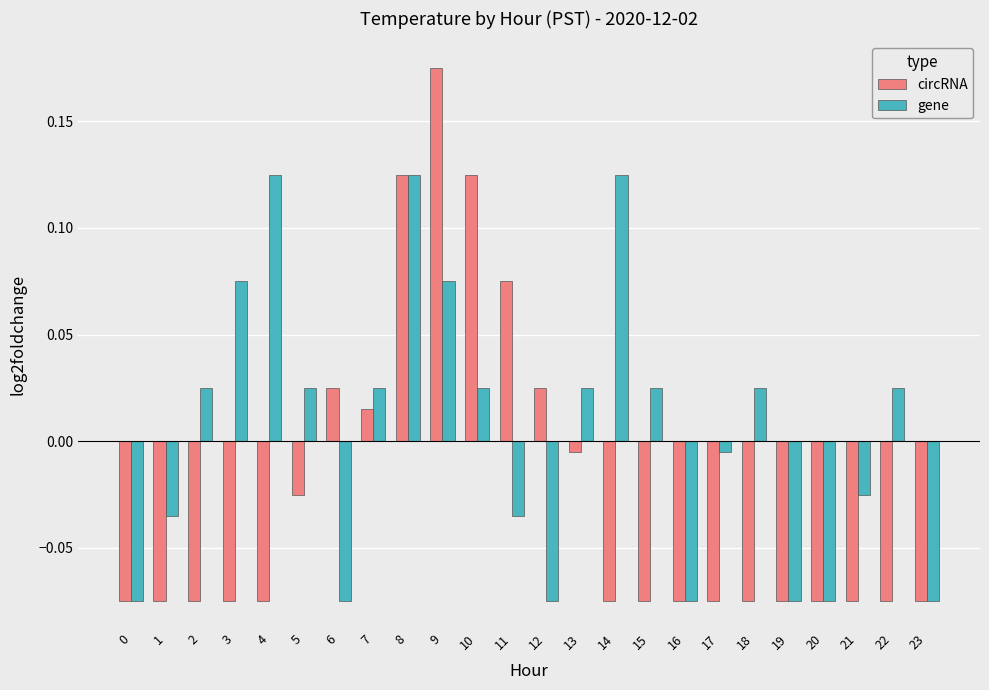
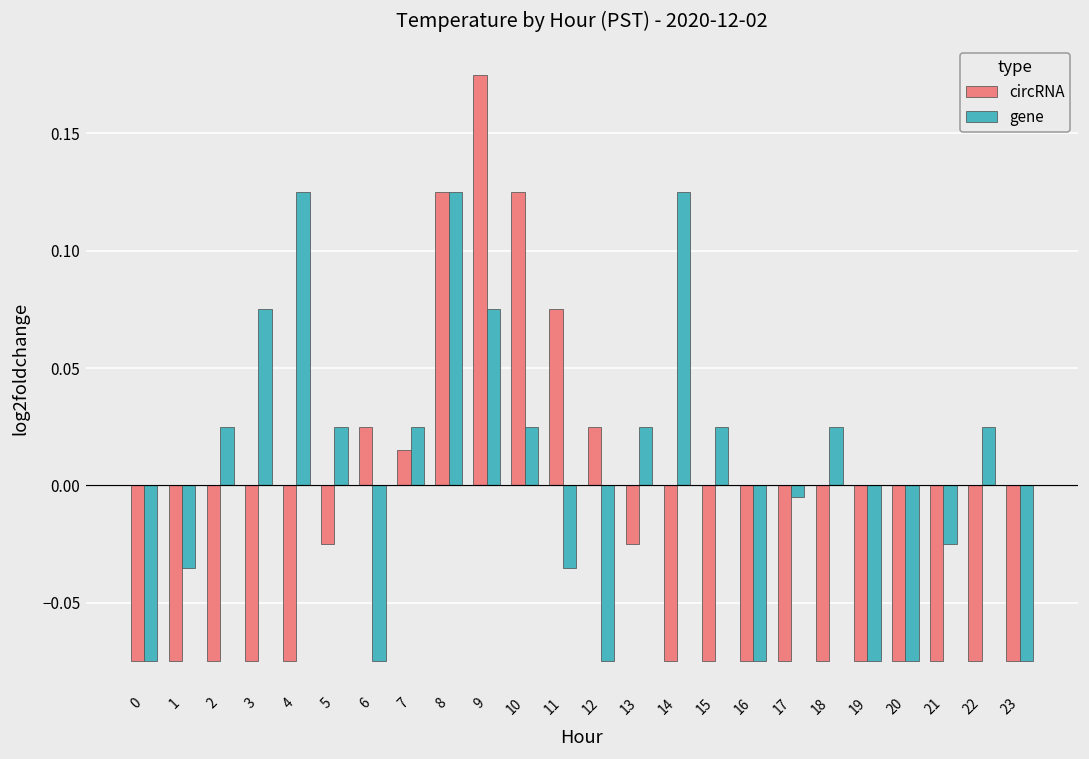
circRNA, 13: -0.005 -> -0.025
